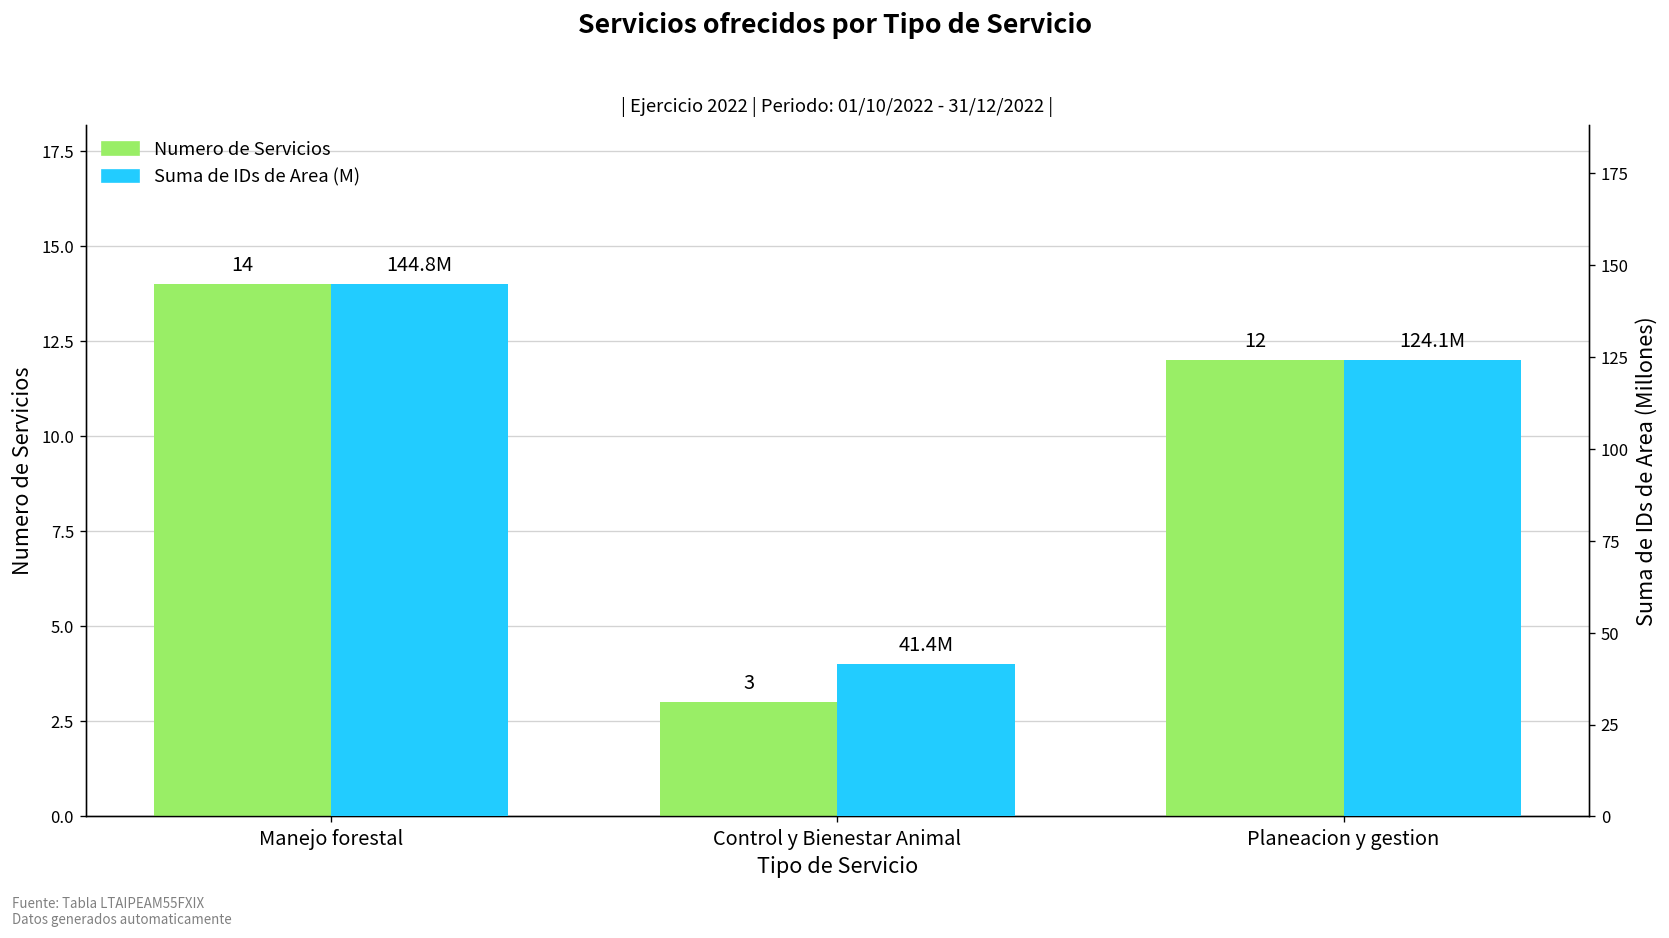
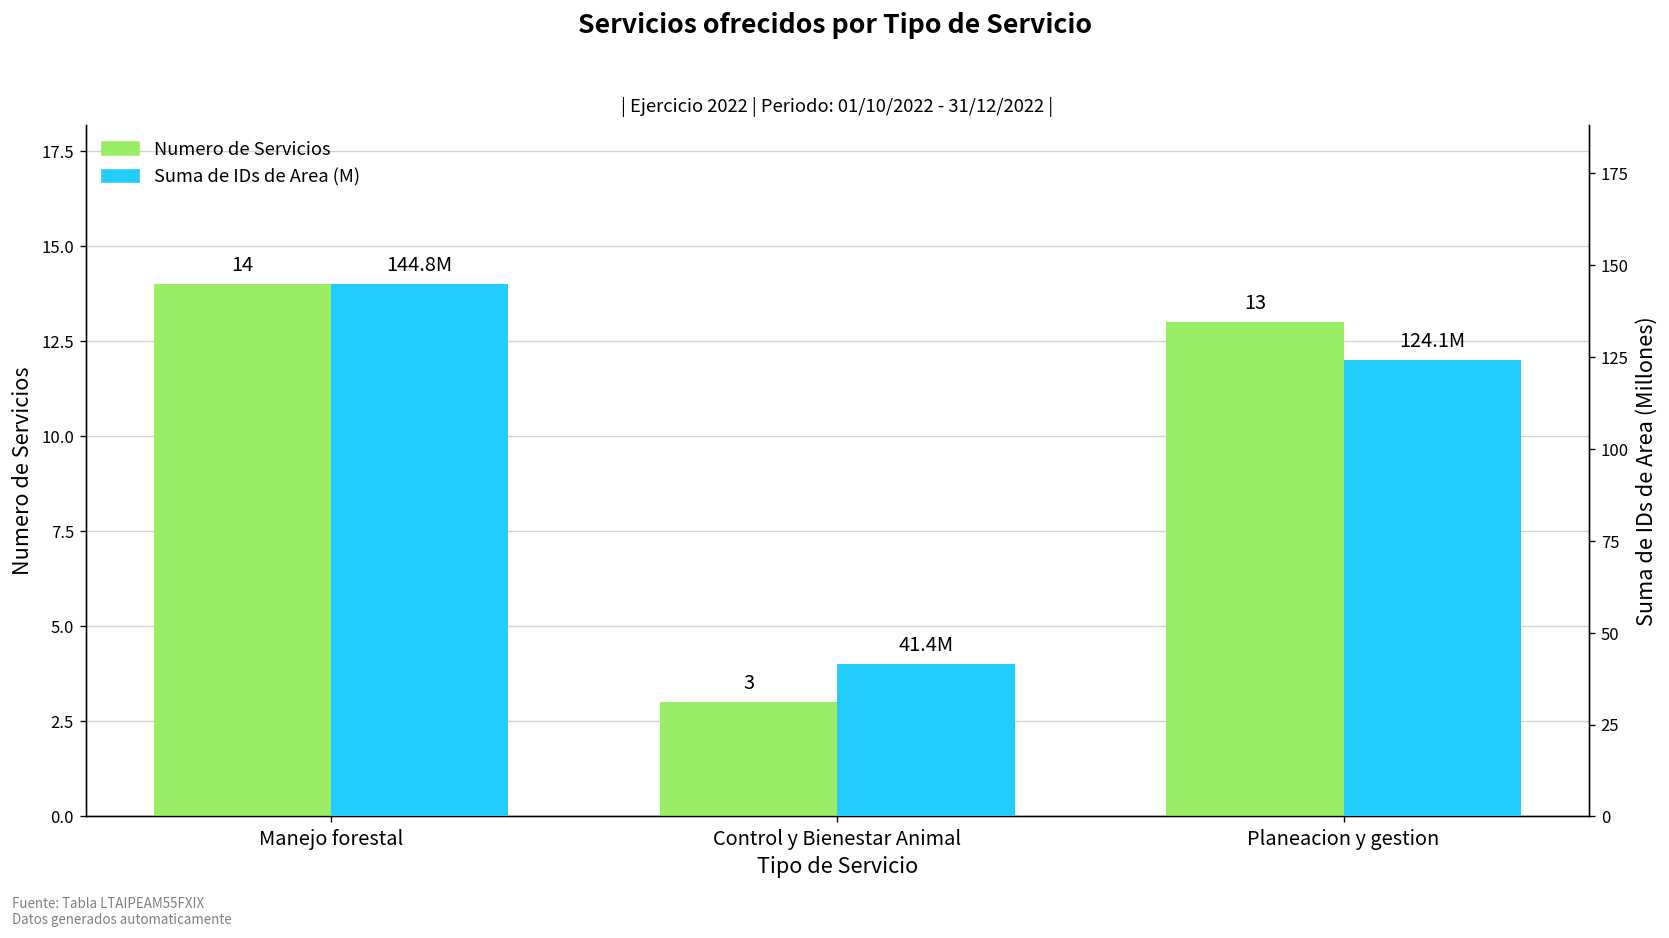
Numero de Servicios, Planeacion y gestion: 12 -> 13
